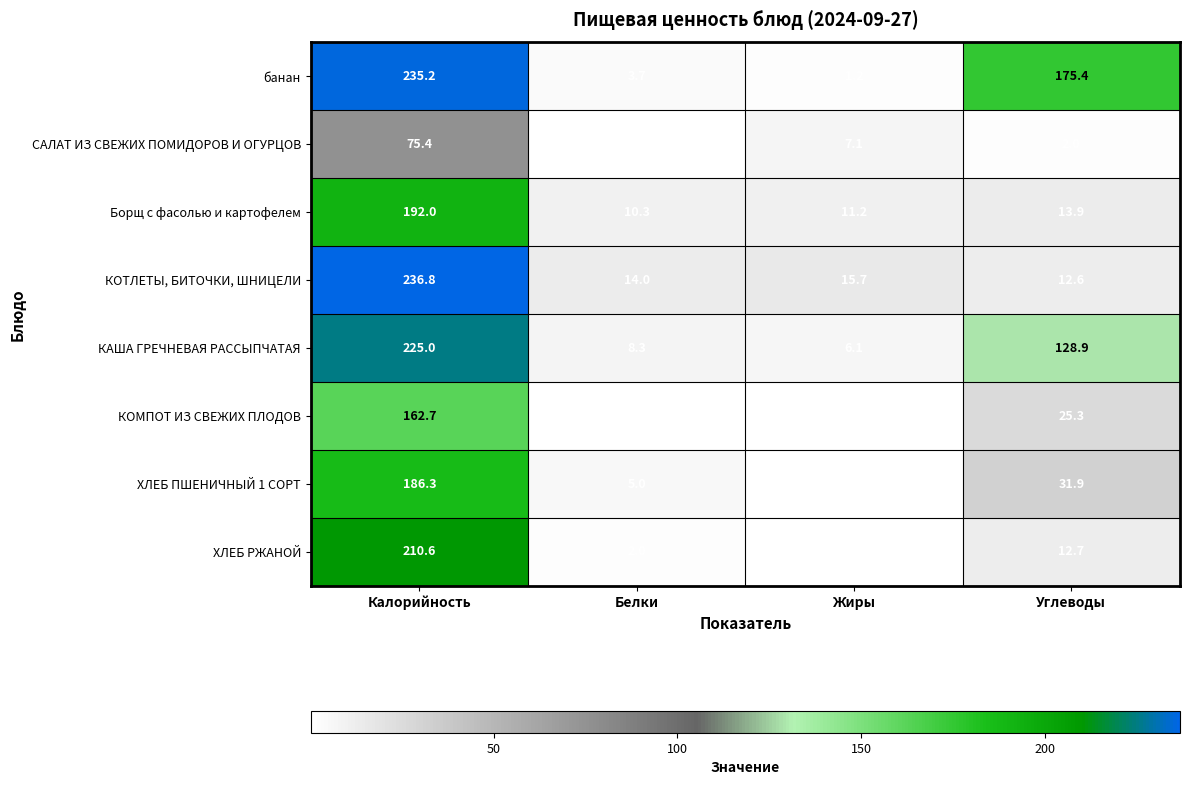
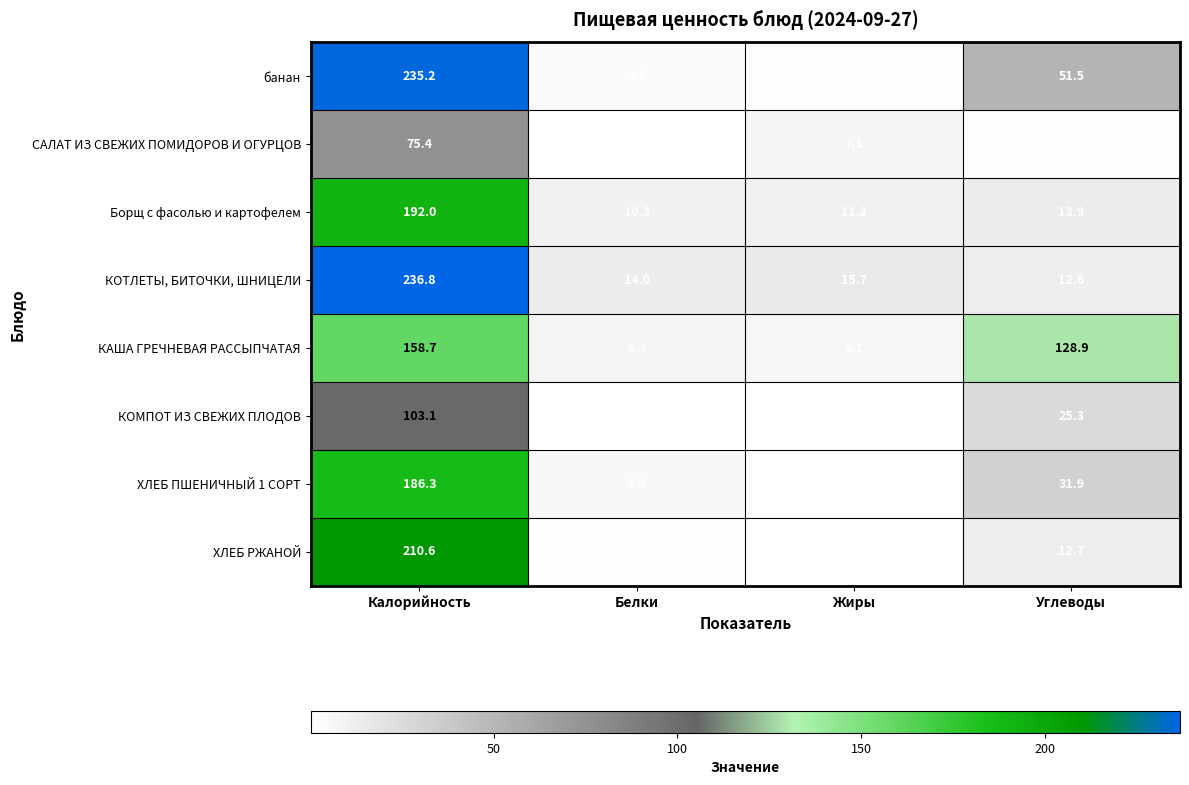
банан, Углеводы: 175.4 -> 51.5
КАША ГРЕЧНЕВАЯ РАССЫПЧАТАЯ, Калорийность: 225.0 -> 158.7
КОМПОТ ИЗ СВЕЖИХ ПЛОДОВ, Калорийность: 162.7 -> 103.1
